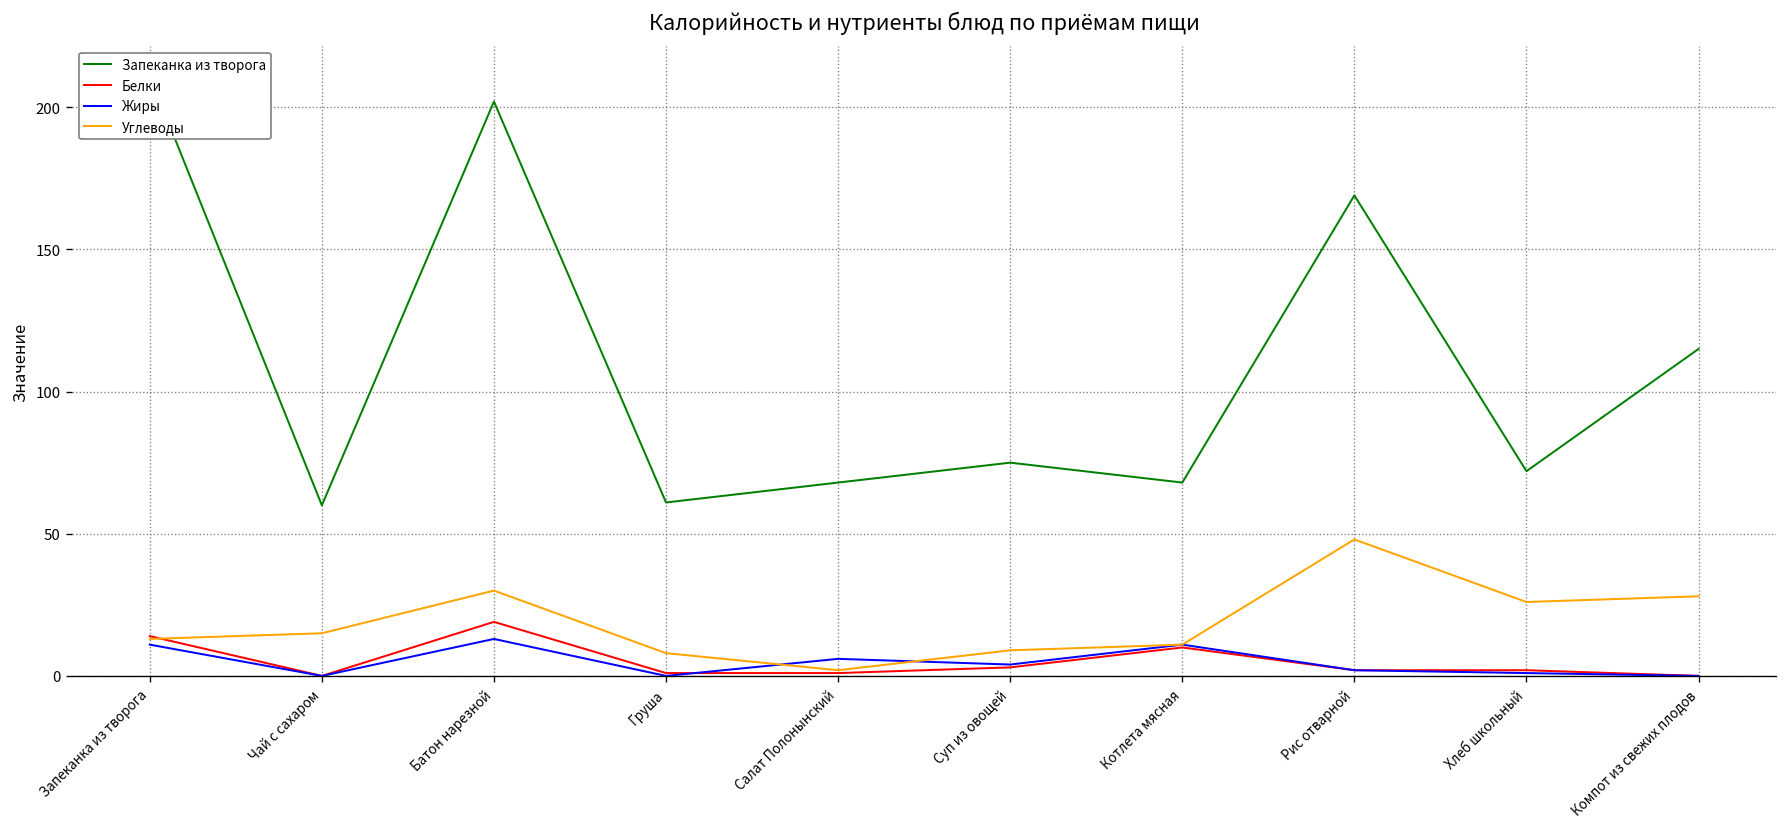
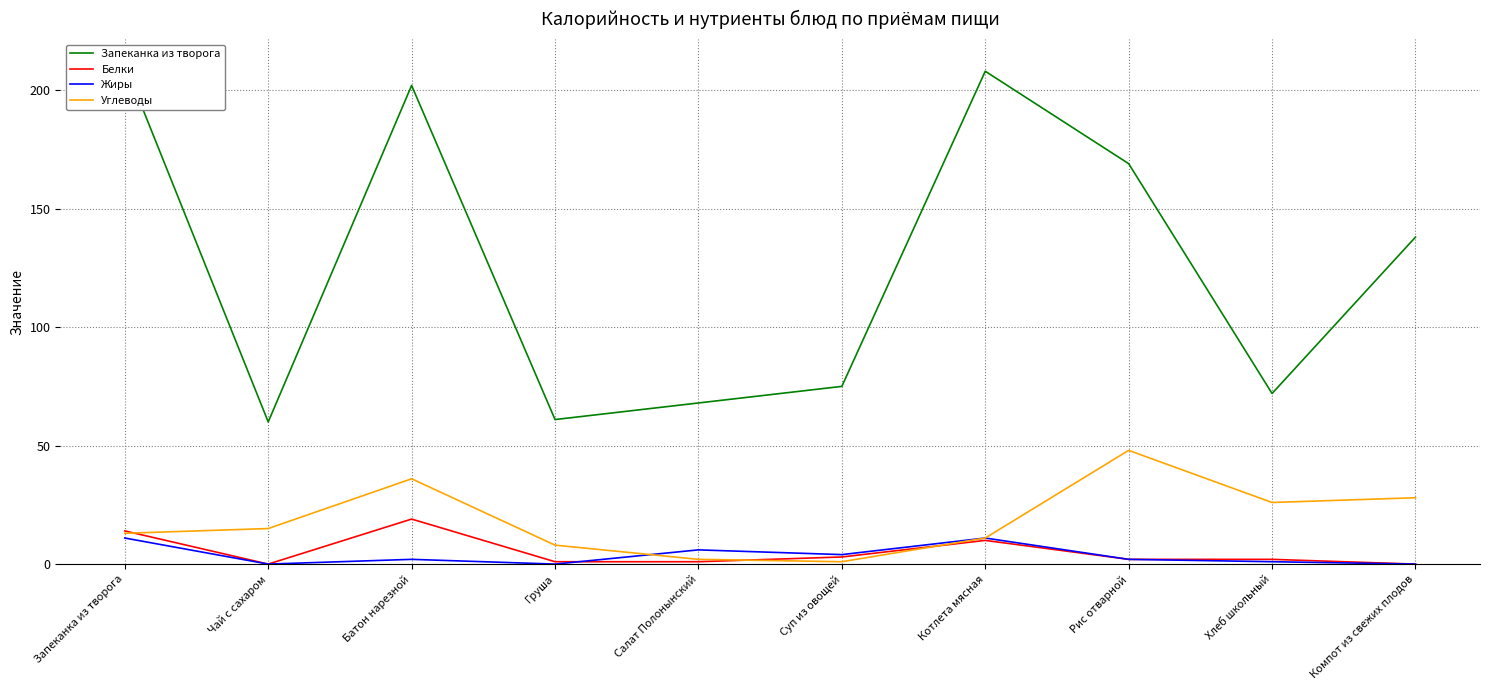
Жиры, Батон нарезной: 13 -> 2
Углеводы, Батон нарезной: 30 -> 36
Углеводы, Суп из овощей: 9 -> 1
Запеканка из творога, Котлета мясная: 68 -> 208
Запеканка из творога, Компот из свежих плодов: 115 -> 138
